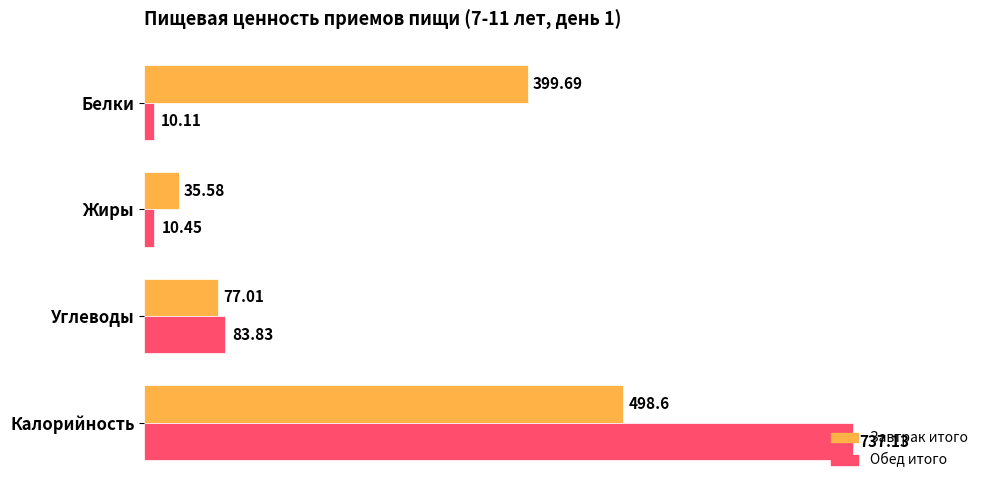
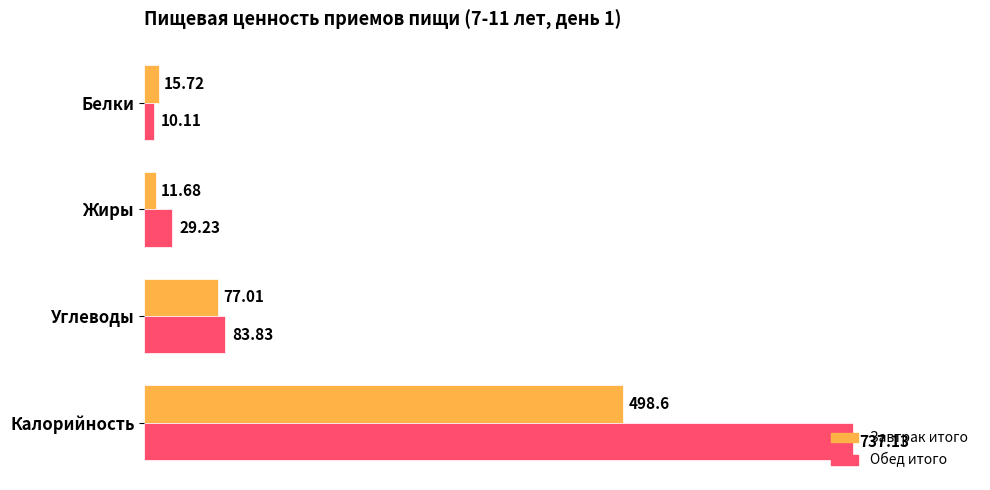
Завтрак итого, Белки: 399.69 -> 15.72
Завтрак итого, Жиры: 35.58 -> 11.68
Обед итого, Жиры: 10.45 -> 29.23
